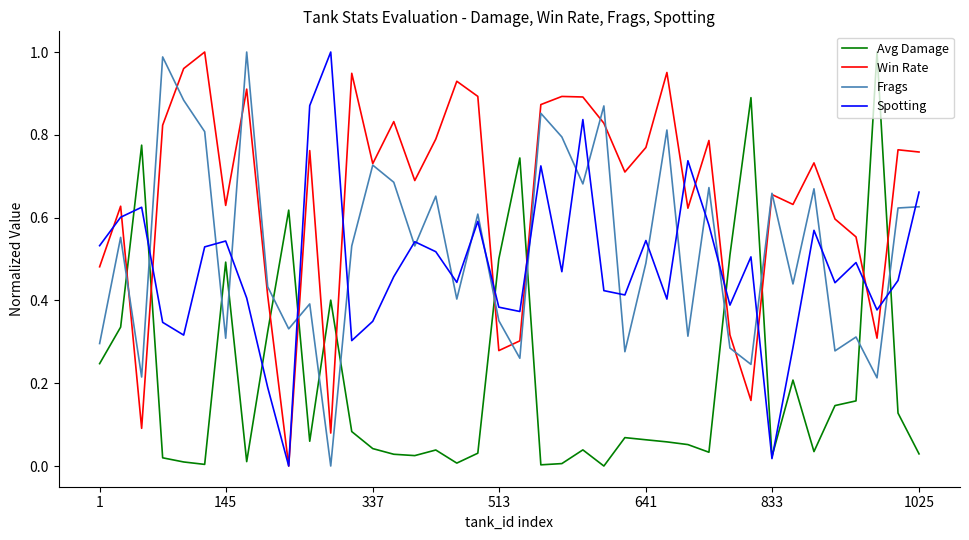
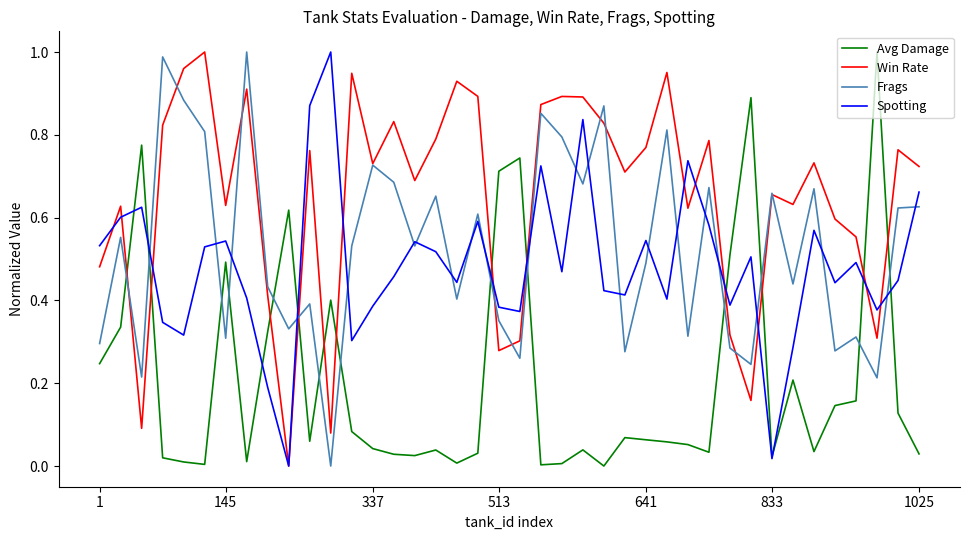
Spotting, 337: 0.35 -> 0.39
Avg Damage, 513: 0.50 -> 0.71
Win Rate, 1025: 0.76 -> 0.72
